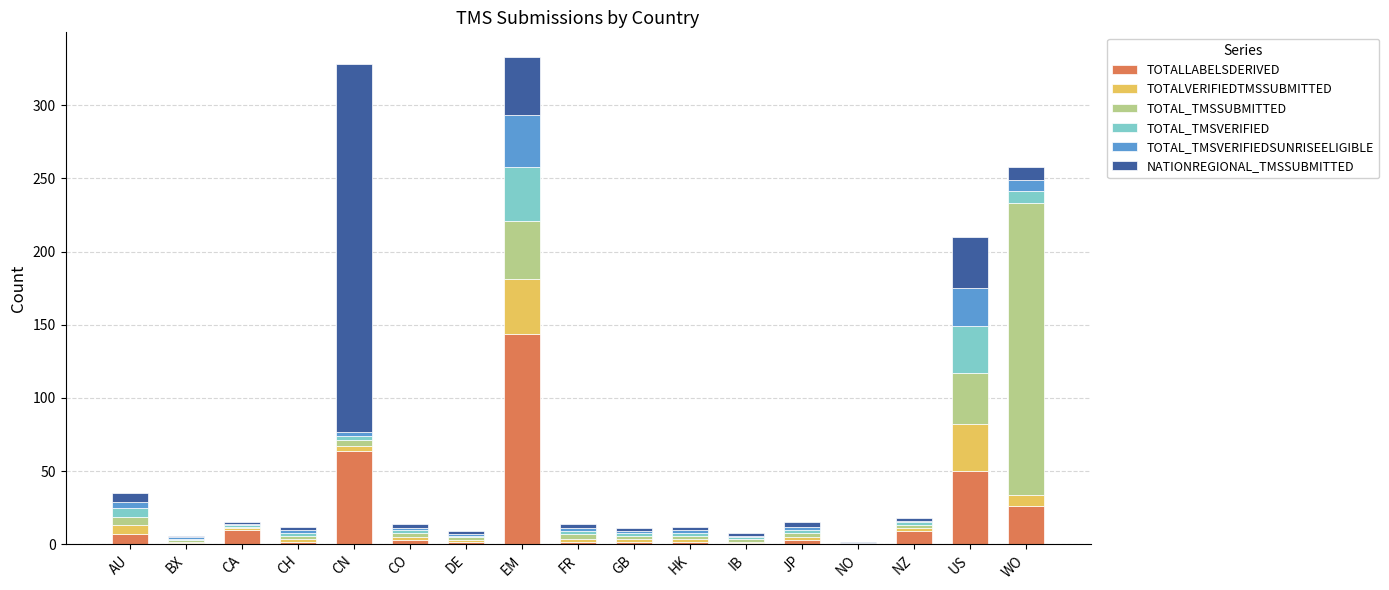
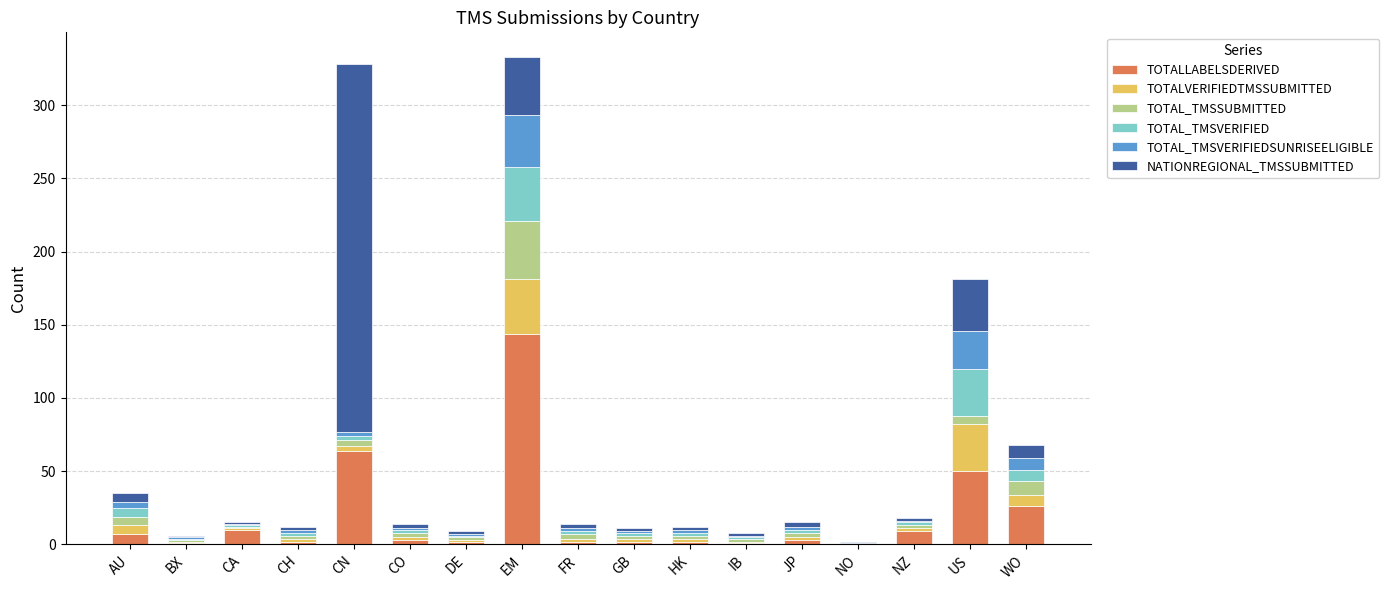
TOTAL_TMSSUBMITTED, US: 35 -> 6
TOTAL_TMSSUBMITTED, WO: 199 -> 9
